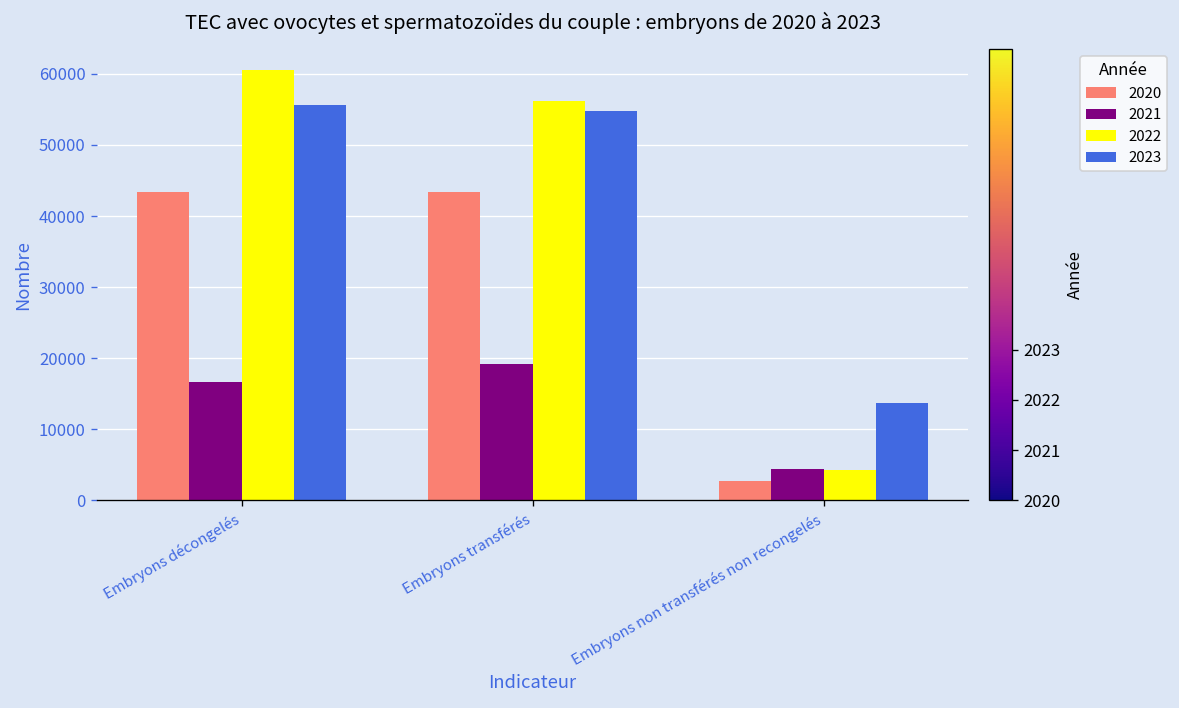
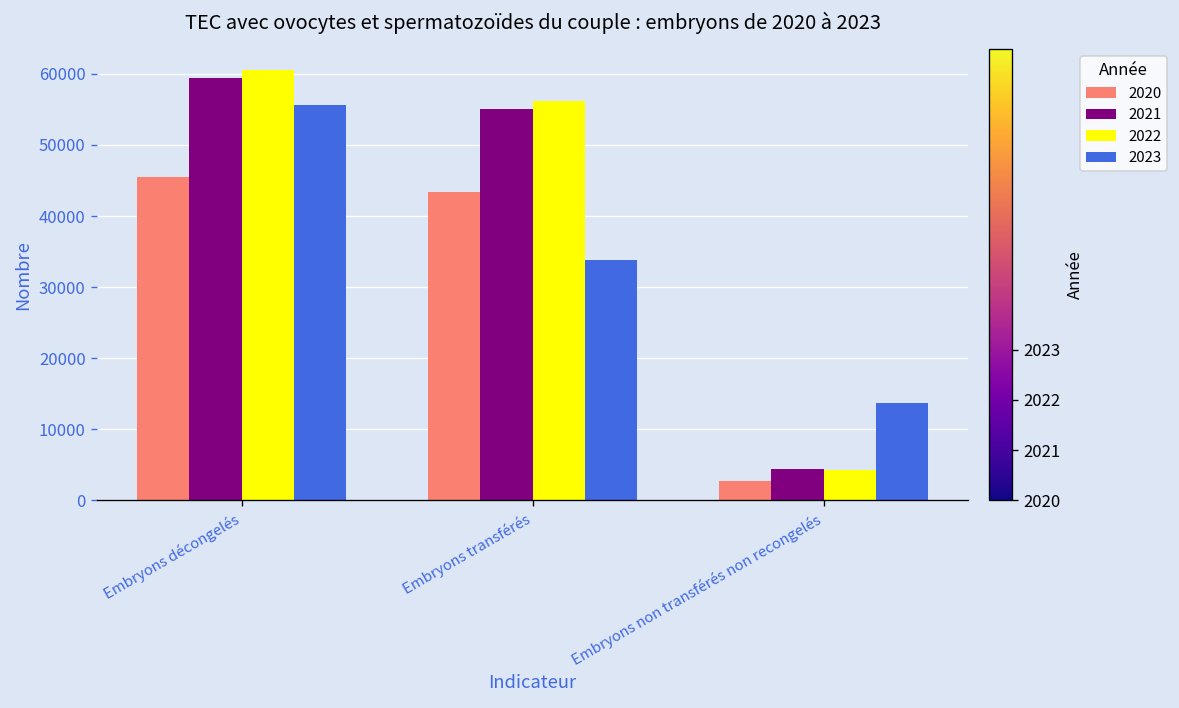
2020, Embryons décongelés: 43000 -> 46000
2021, Embryons décongelés: 17000 -> 59000
2021, Embryons transférés: 19000 -> 55000
2023, Embryons transférés: 55000 -> 34000
